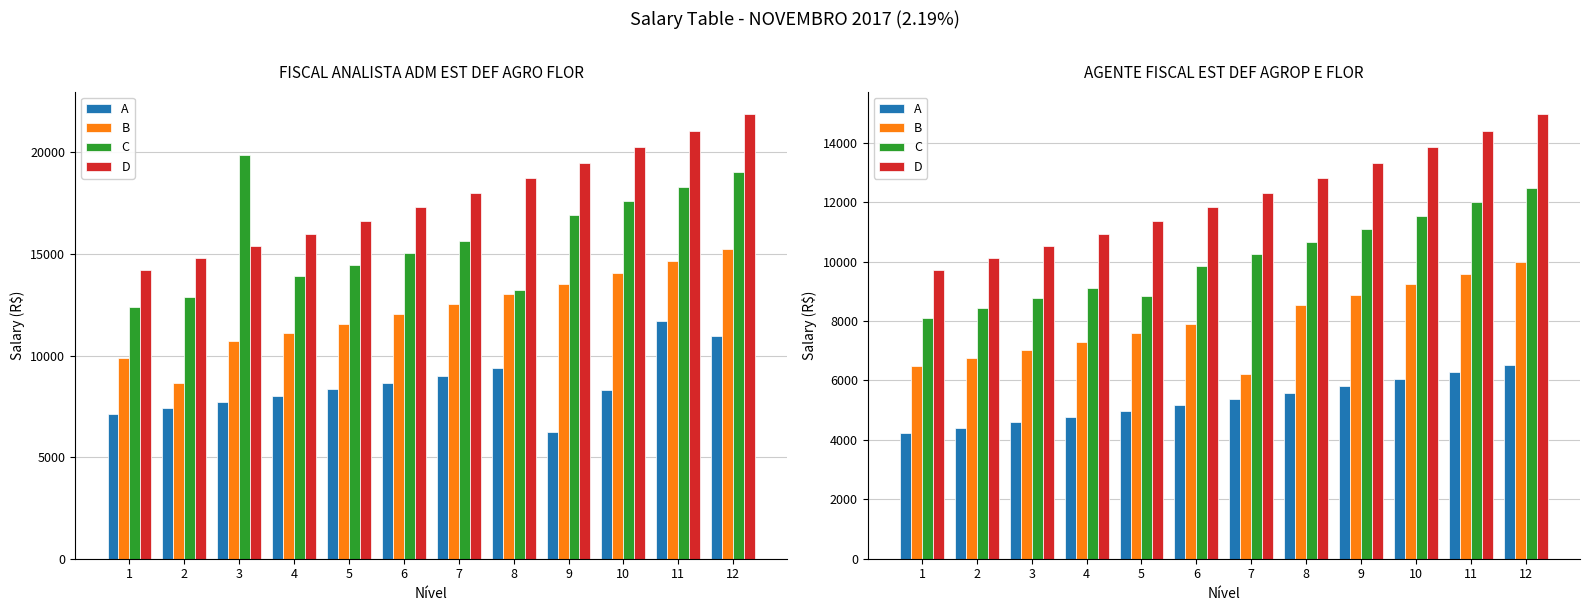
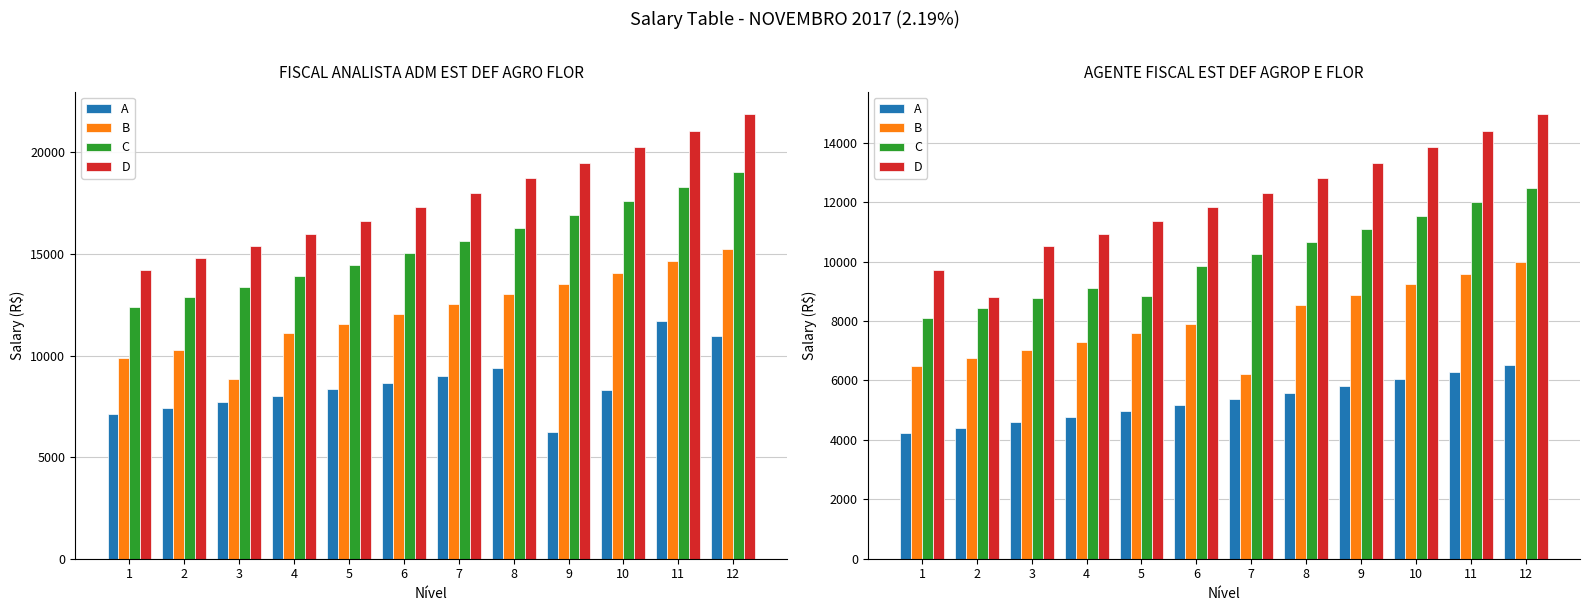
FISCAL ANALISTA ADM EST DEF AGRO FLOR, B, 2: 8600 -> 10300
FISCAL ANALISTA ADM EST DEF AGRO FLOR, B, 3: 10700 -> 8800
FISCAL ANALISTA ADM EST DEF AGRO FLOR, C, 3: 19900 -> 13400
FISCAL ANALISTA ADM EST DEF AGRO FLOR, C, 8: 13200 -> 16300
AGENTE FISCAL EST DEF AGROP E FLOR, D, 2: 10100 -> 8800
